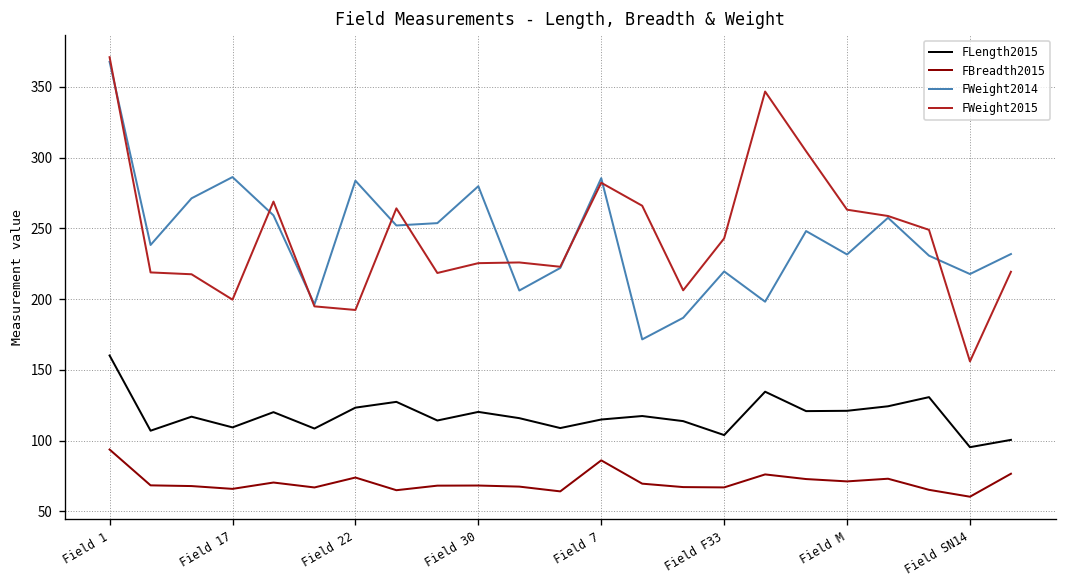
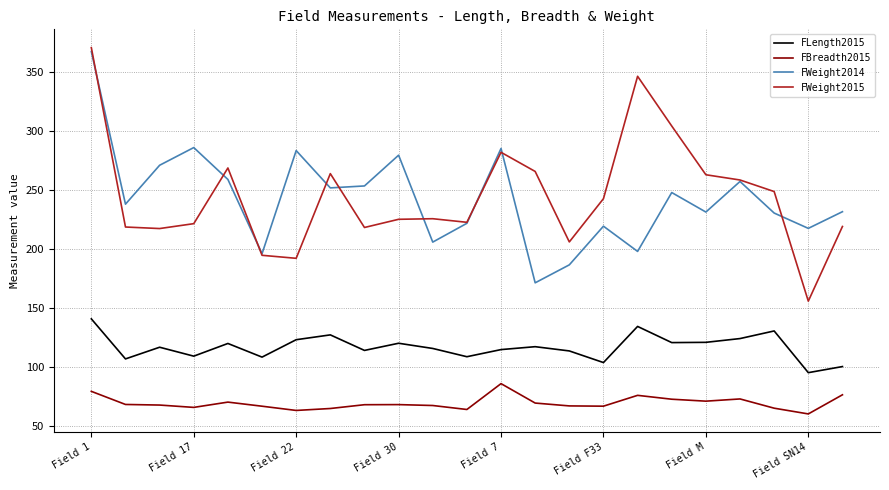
FLength2015, Field 1: 160 -> 141
FBreadth2015, Field 1: 94 -> 79
FWeight2015, Field 17: 200 -> 222
FBreadth2015, Field 22: 74 -> 63
